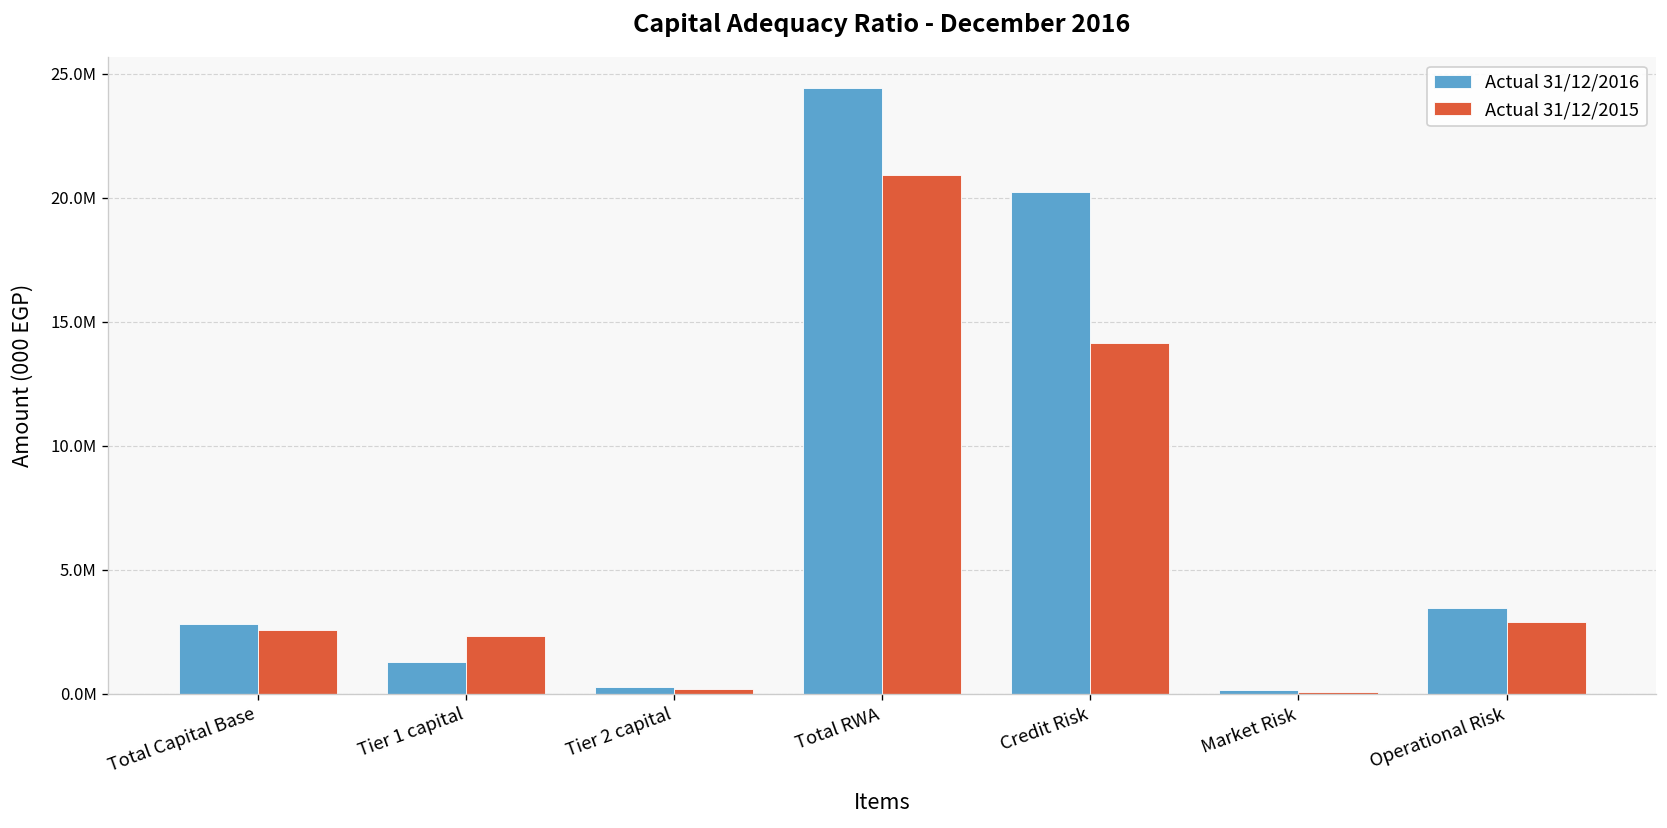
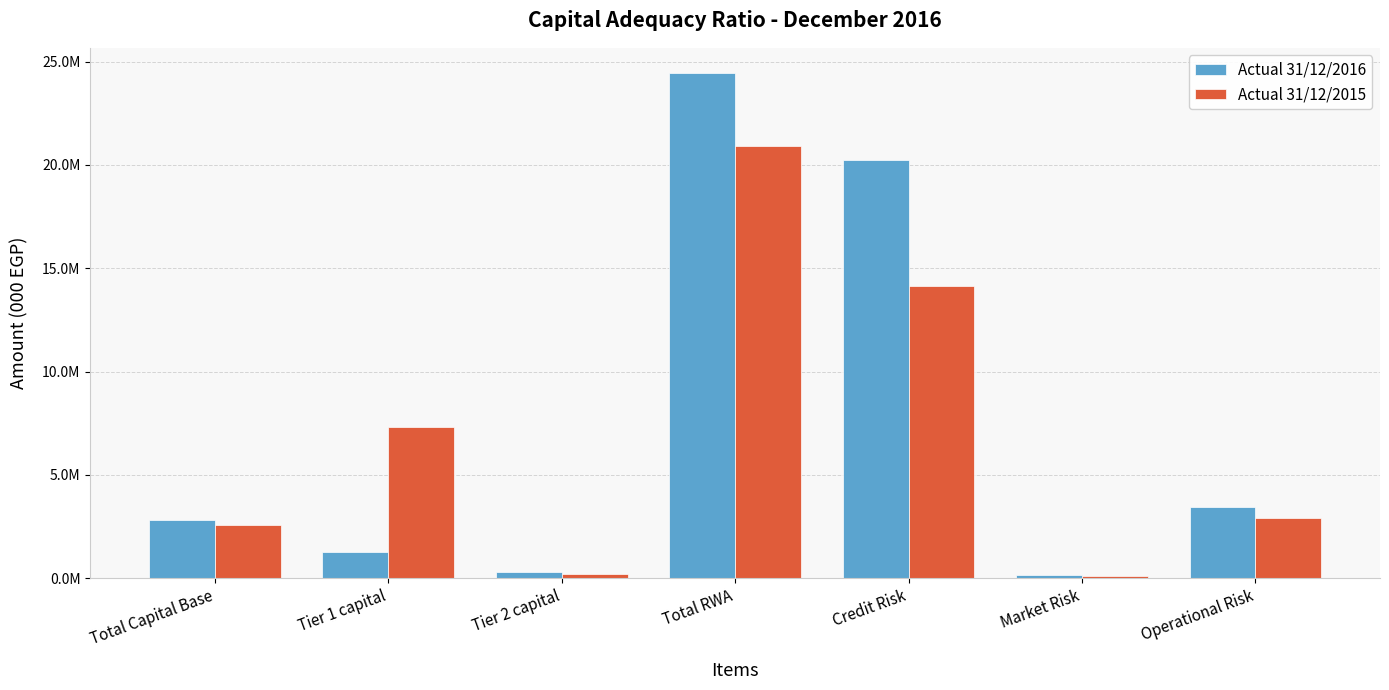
Actual 31/12/2015, Tier 1 capital: 2400000 -> 7300000
